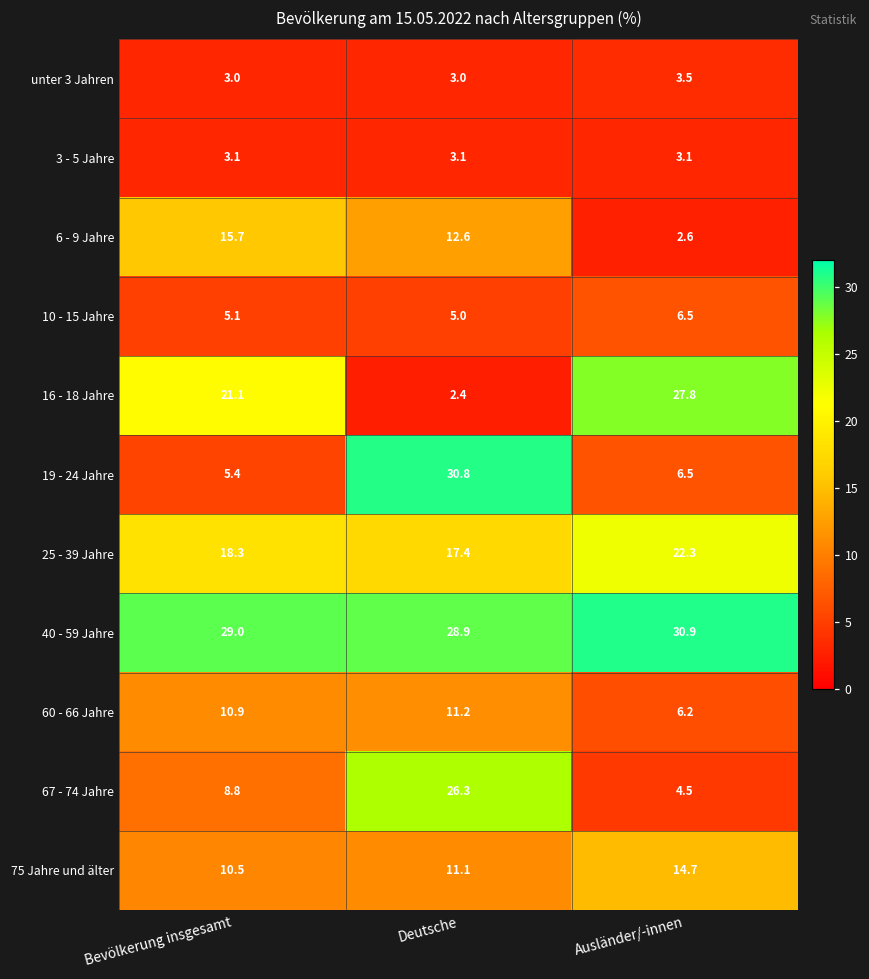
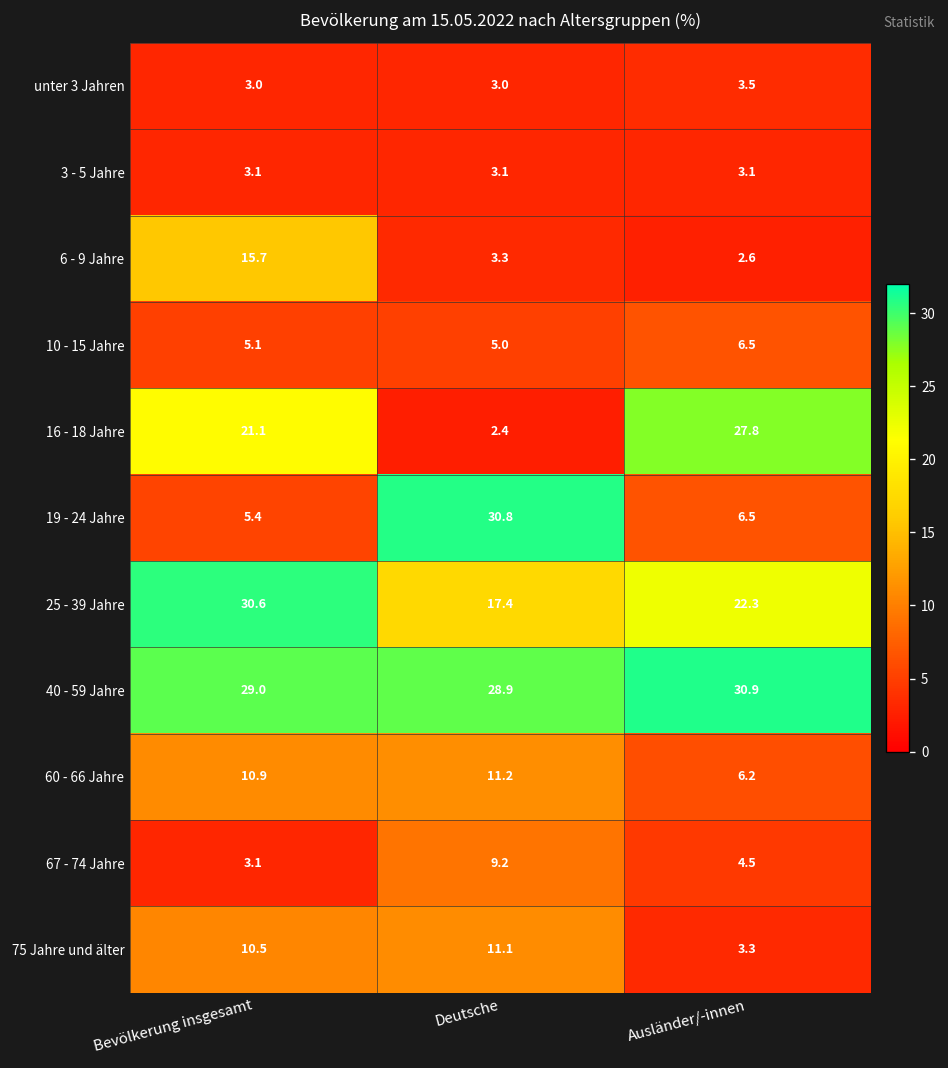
6 - 9 Jahre, Deutsche: 12.6 -> 3.3
25 - 39 Jahre, Bevölkerung insgesamt: 18.3 -> 30.6
67 - 74 Jahre, Bevölkerung insgesamt: 8.8 -> 3.1
67 - 74 Jahre, Deutsche: 26.3 -> 9.2
75 Jahre und älter, Ausländer/-innen: 14.7 -> 3.3
